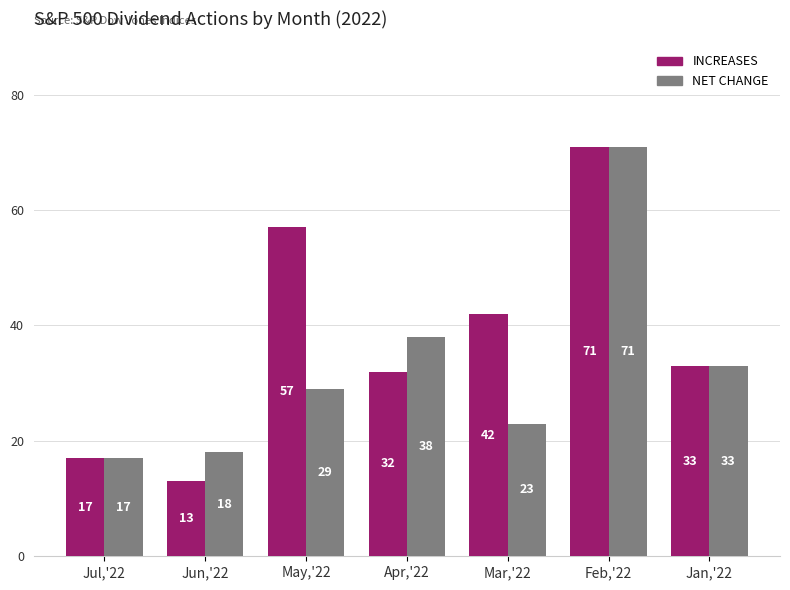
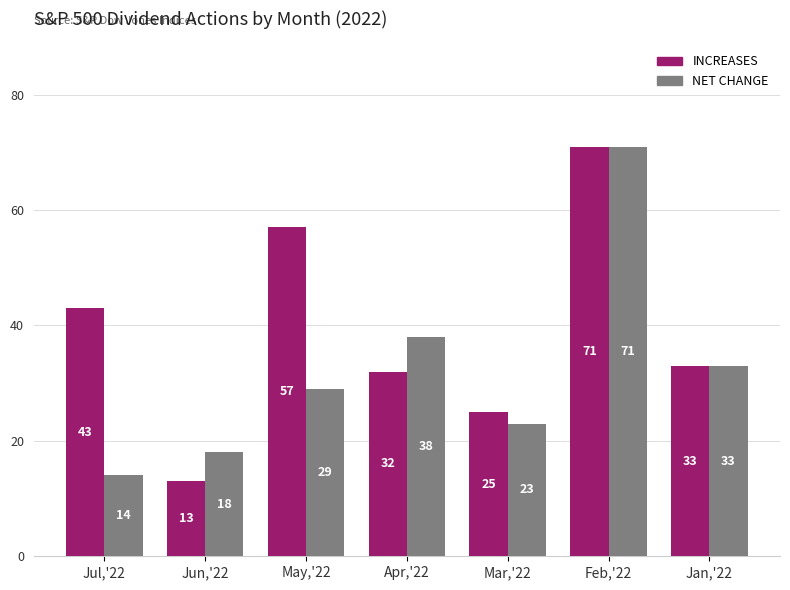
INCREASES, Jul,'22: 17 -> 43
NET CHANGE, Jul,'22: 17 -> 14
INCREASES, Mar,'22: 42 -> 25
